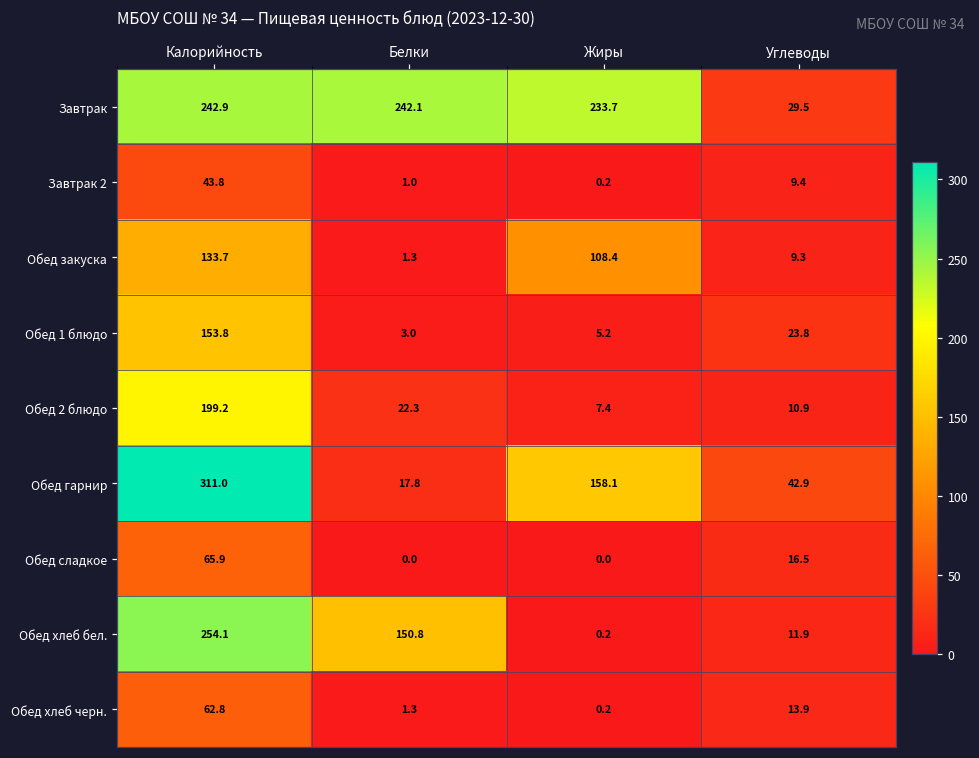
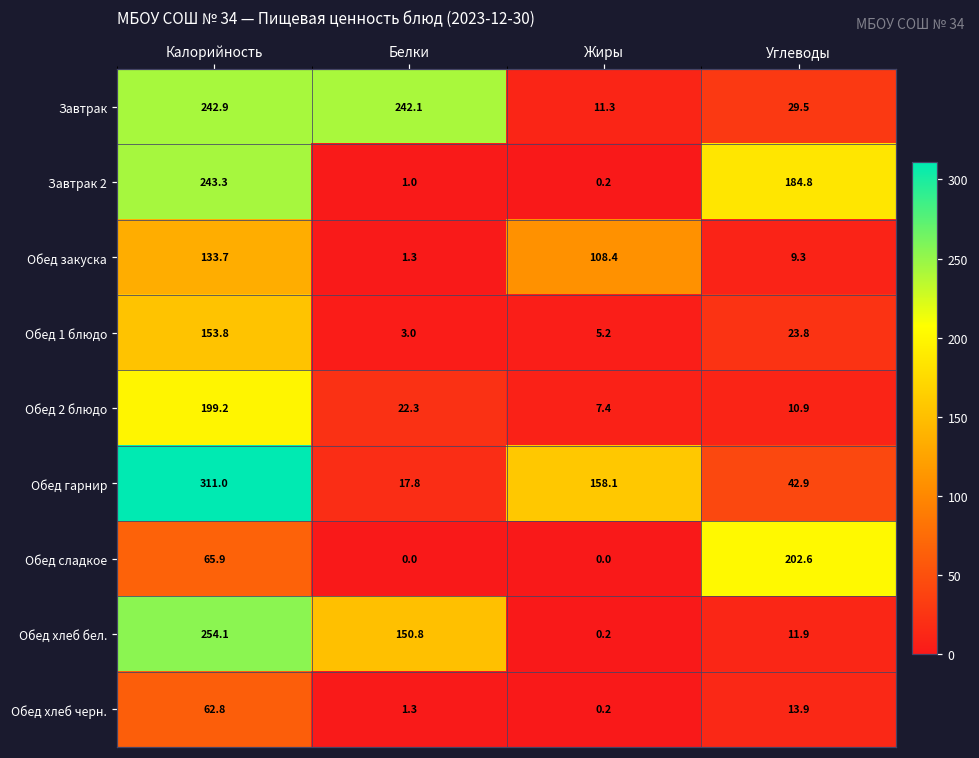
Завтрак, Жиры: 233.7 -> 11.3
Завтрак 2, Калорийность: 43.8 -> 243.3
Завтрак 2, Углеводы: 9.4 -> 184.8
Обед сладкое, Углеводы: 16.5 -> 202.6
